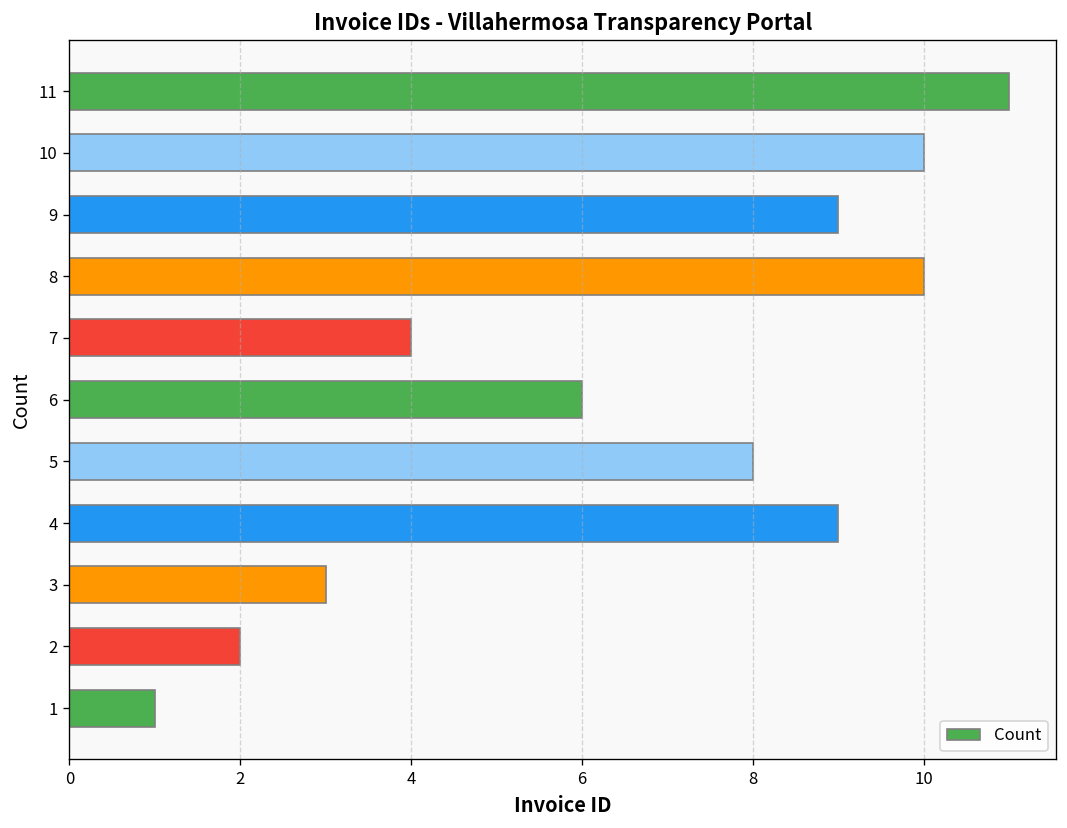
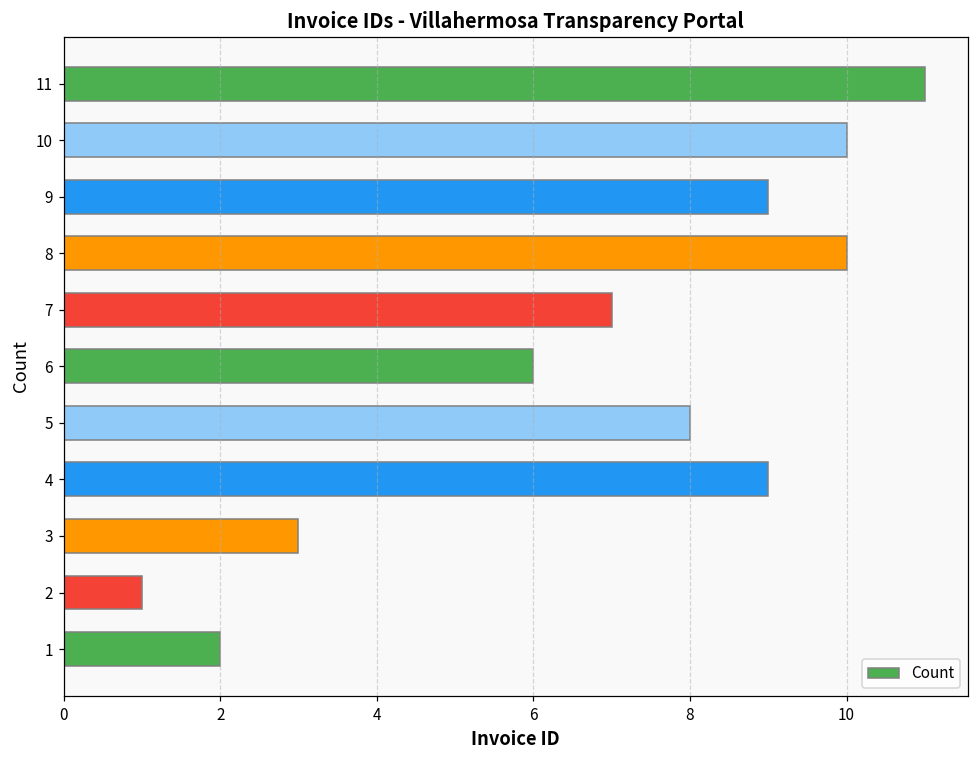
7: 4 -> 7
2: 2 -> 1
1: 1 -> 2
